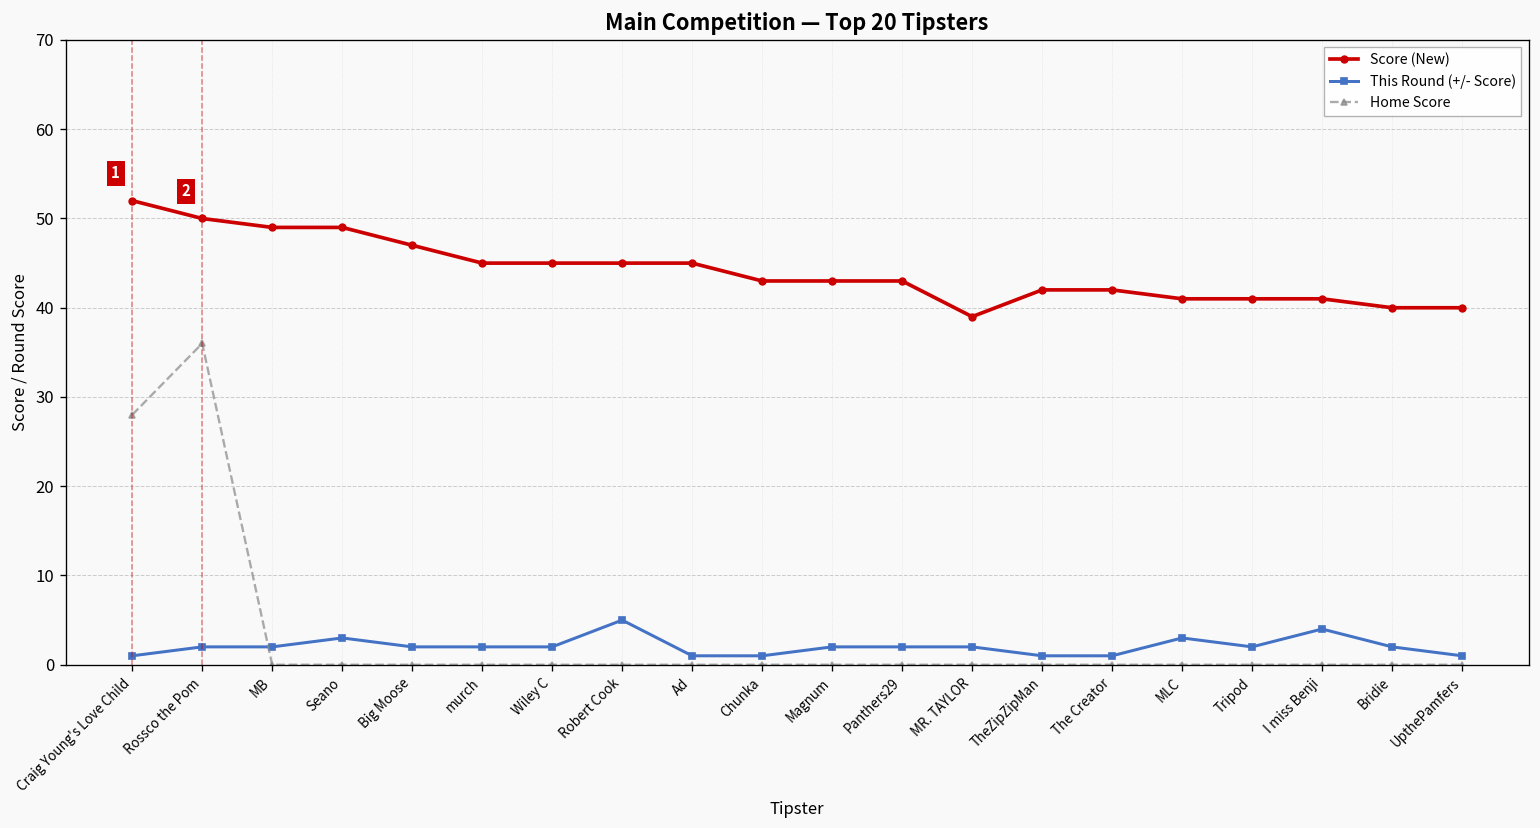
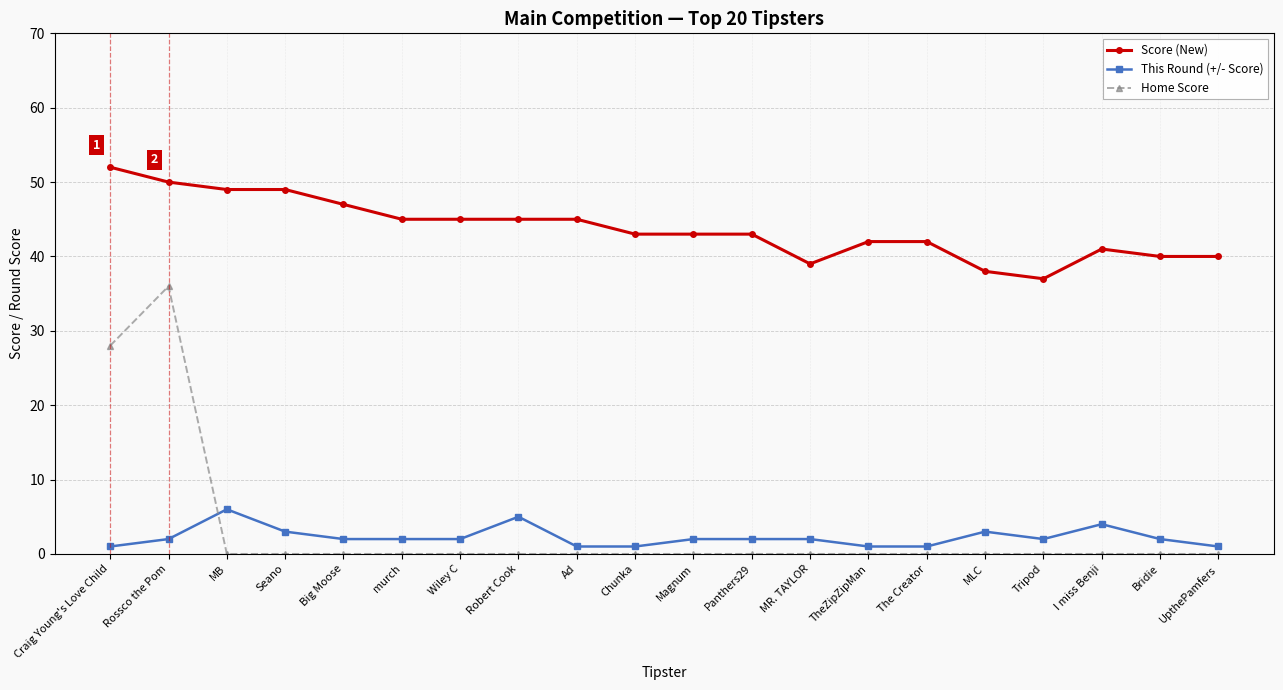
This Round (+/- Score), MB: 2 -> 6
Score (New), MLC: 41 -> 38
Score (New), Tripod: 41 -> 37
